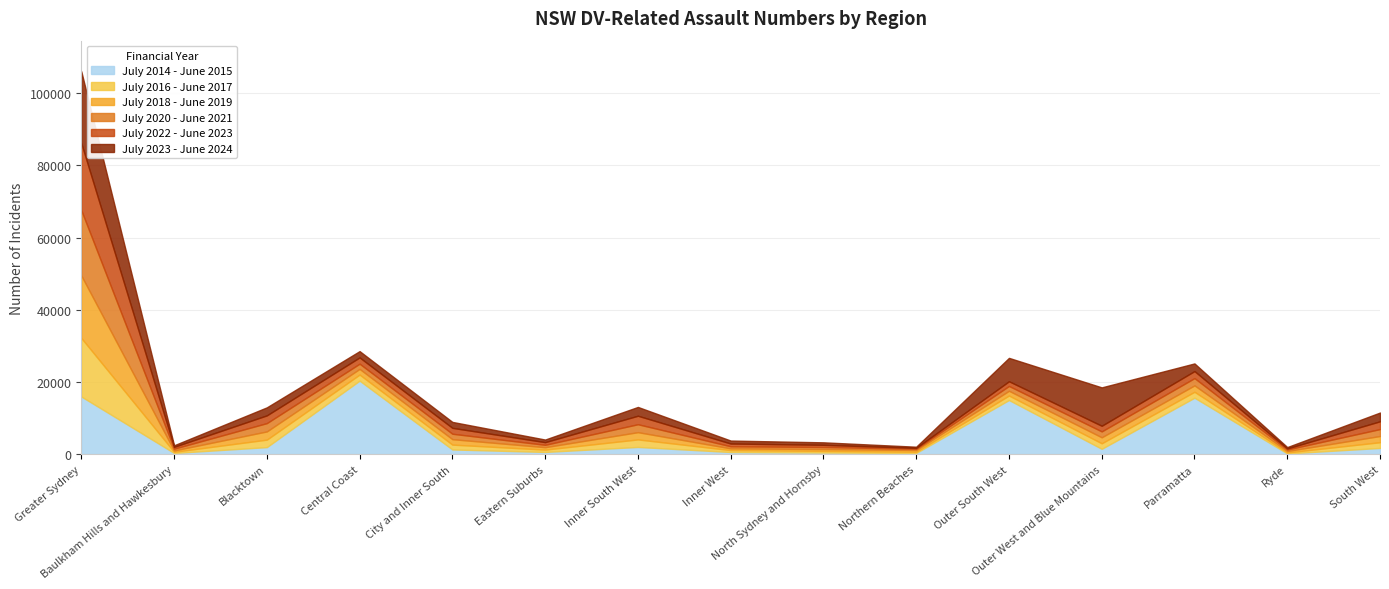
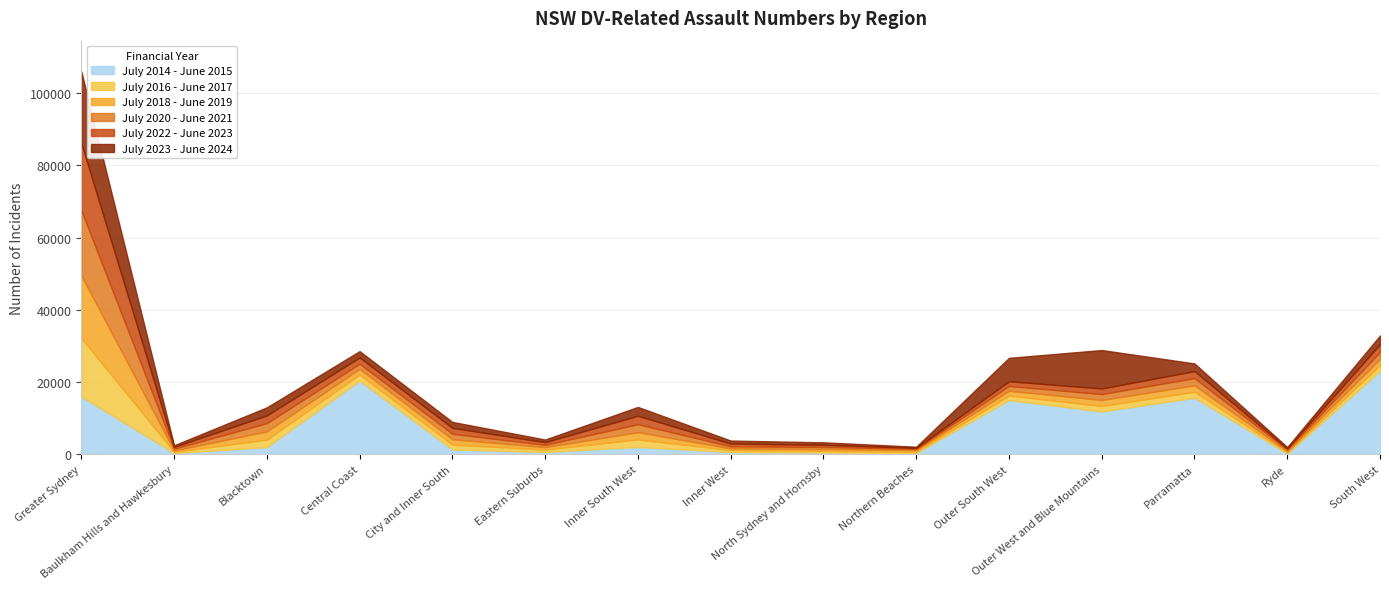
July 2014 - June 2015, Outer West and Blue Mountains: 1000 -> 12000
July 2014 - June 2015, South West: 2000 -> 23000
